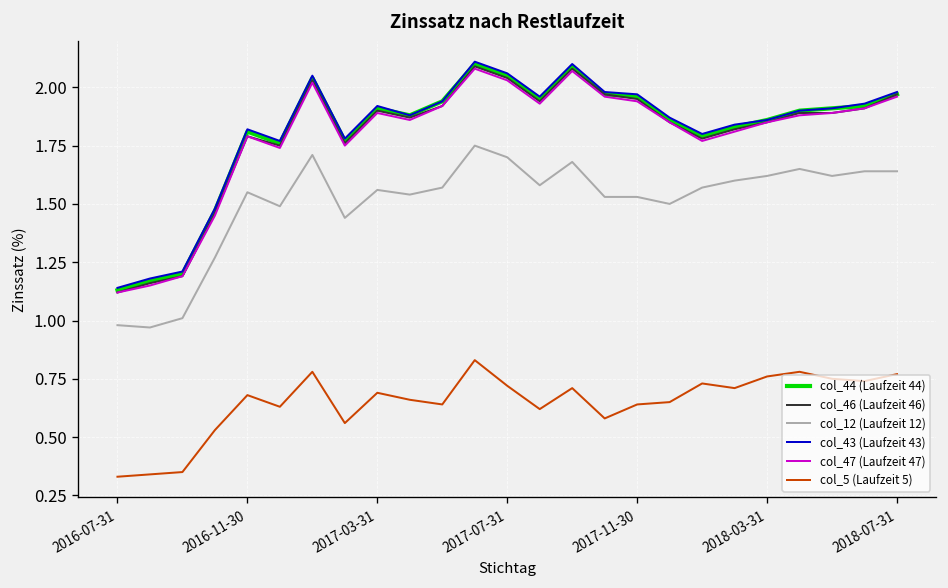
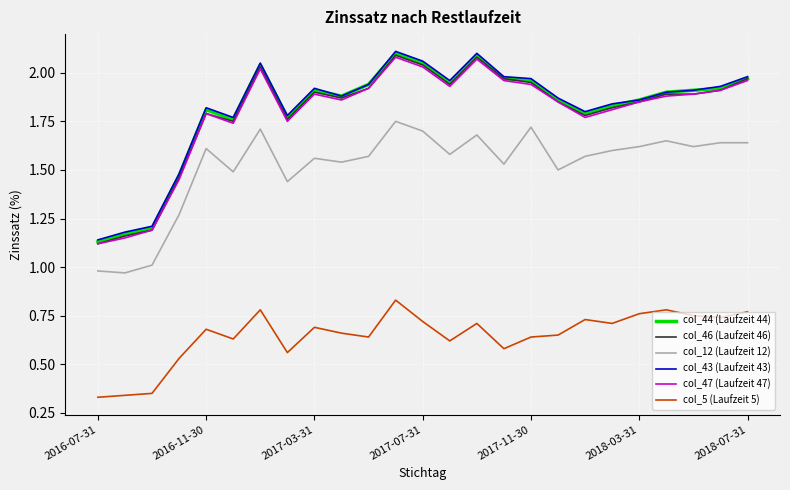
col_12 (Laufzeit 12), 2016-11-30: 1.55 -> 1.61
col_12 (Laufzeit 12), 2017-11-30: 1.53 -> 1.72
